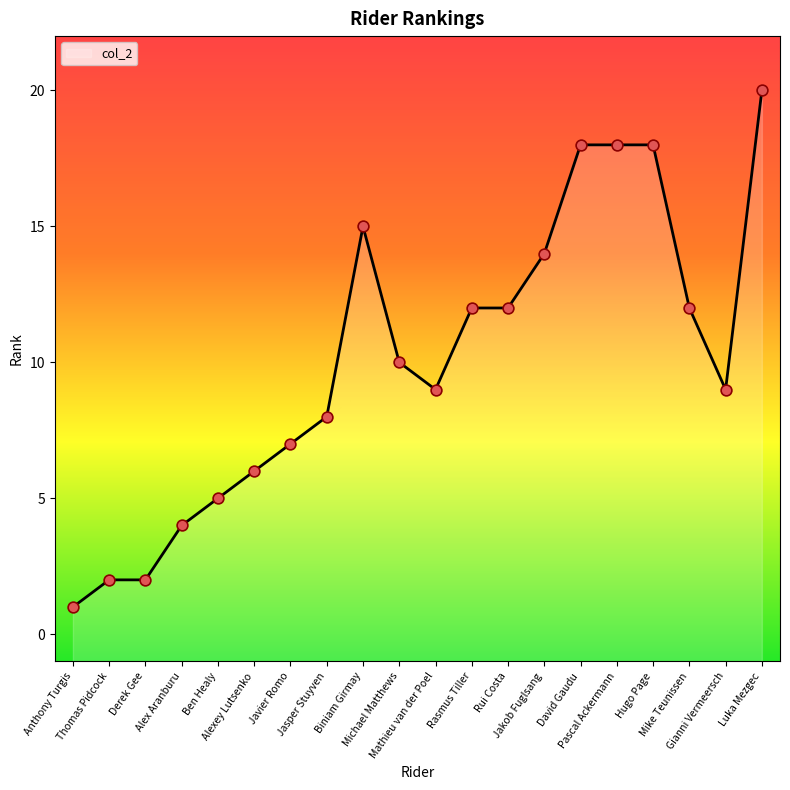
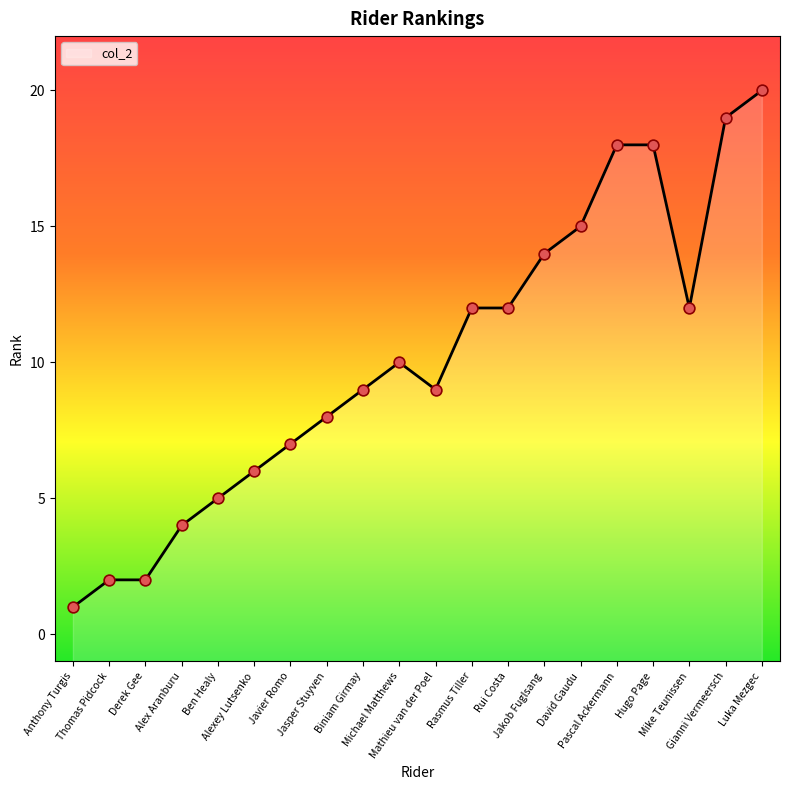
Biniam Girmay: 15 -> 9
David Gaudu: 18 -> 15
Gianni Vermeersch: 9 -> 19
